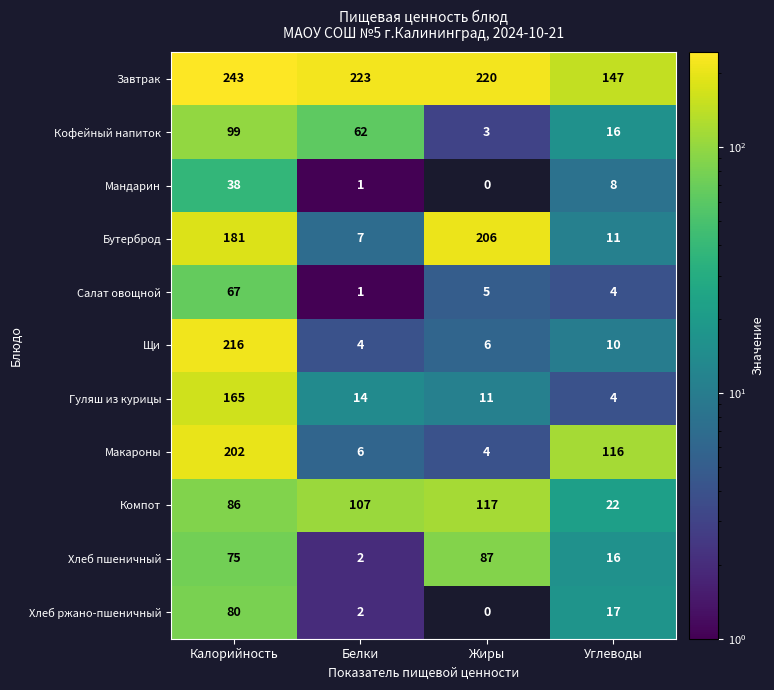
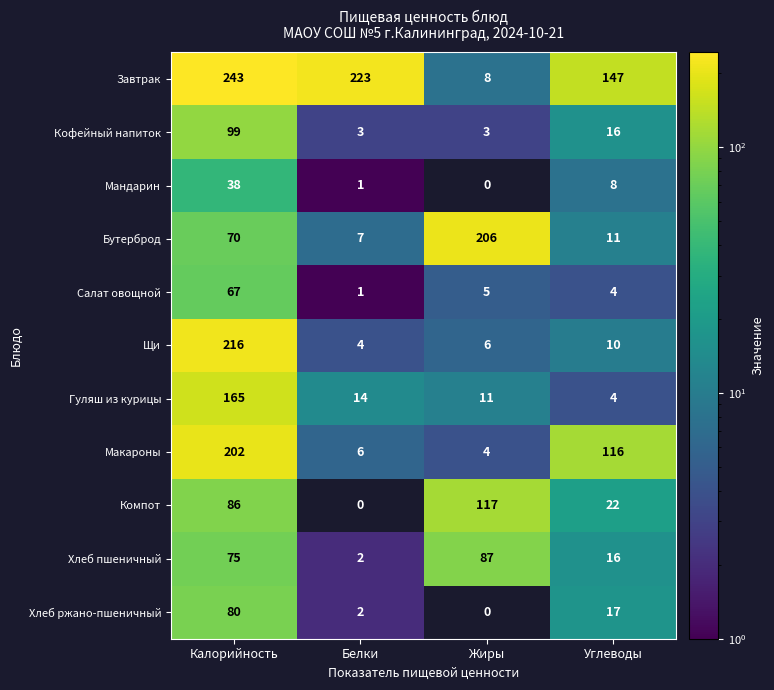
Завтрак, Жиры: 220 -> 8
Кофейный напиток, Белки: 62 -> 3
Бутерброд, Калорийность: 181 -> 70
Компот, Белки: 107 -> 0
